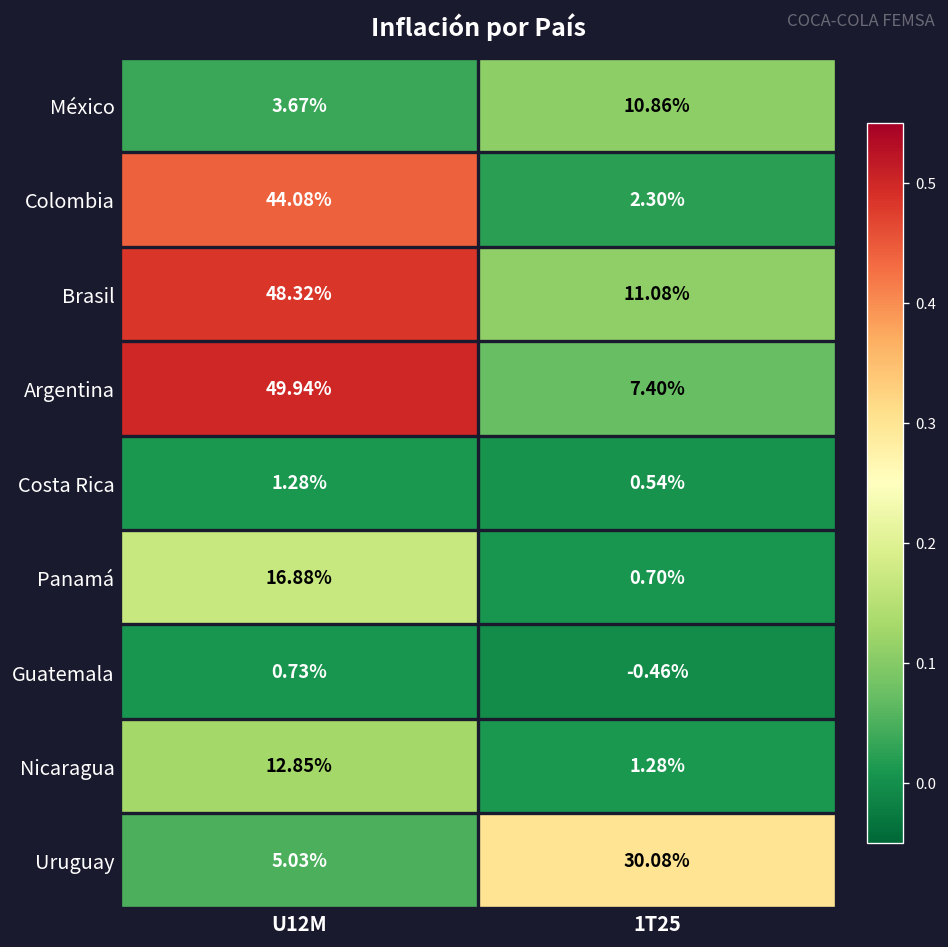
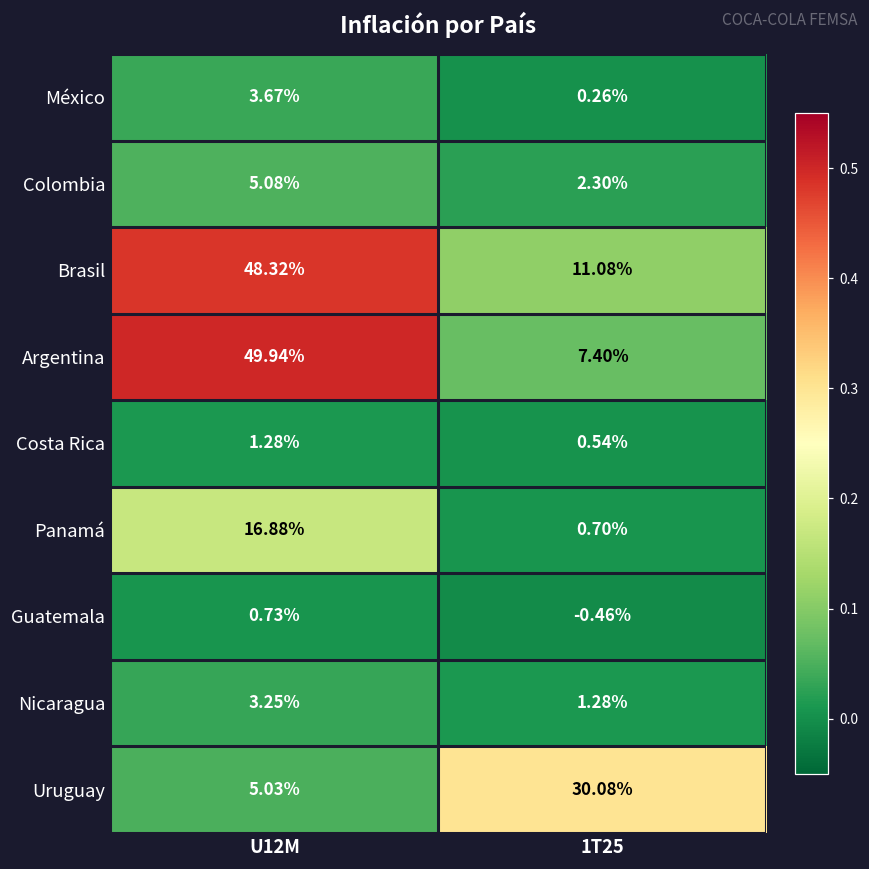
México, 1T25: 10.86% -> 0.26%
Colombia, U12M: 44.08% -> 5.08%
Nicaragua, U12M: 12.85% -> 3.25%
